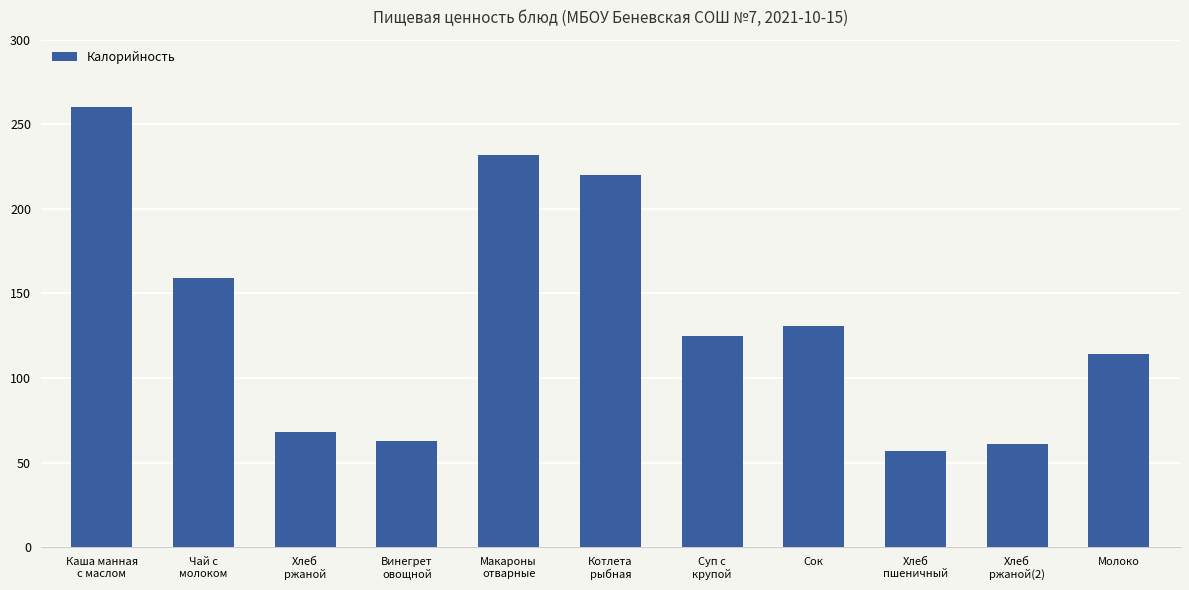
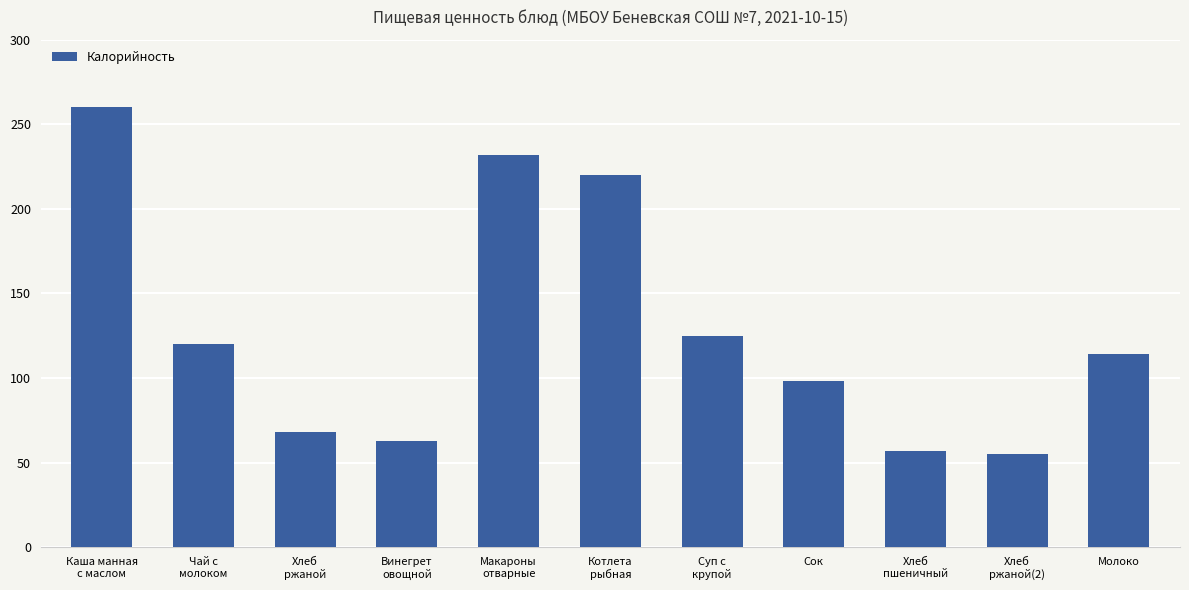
Чай с молоком: 159 -> 120
Сок: 131 -> 98
Хлеб ржаной(2): 61 -> 55
